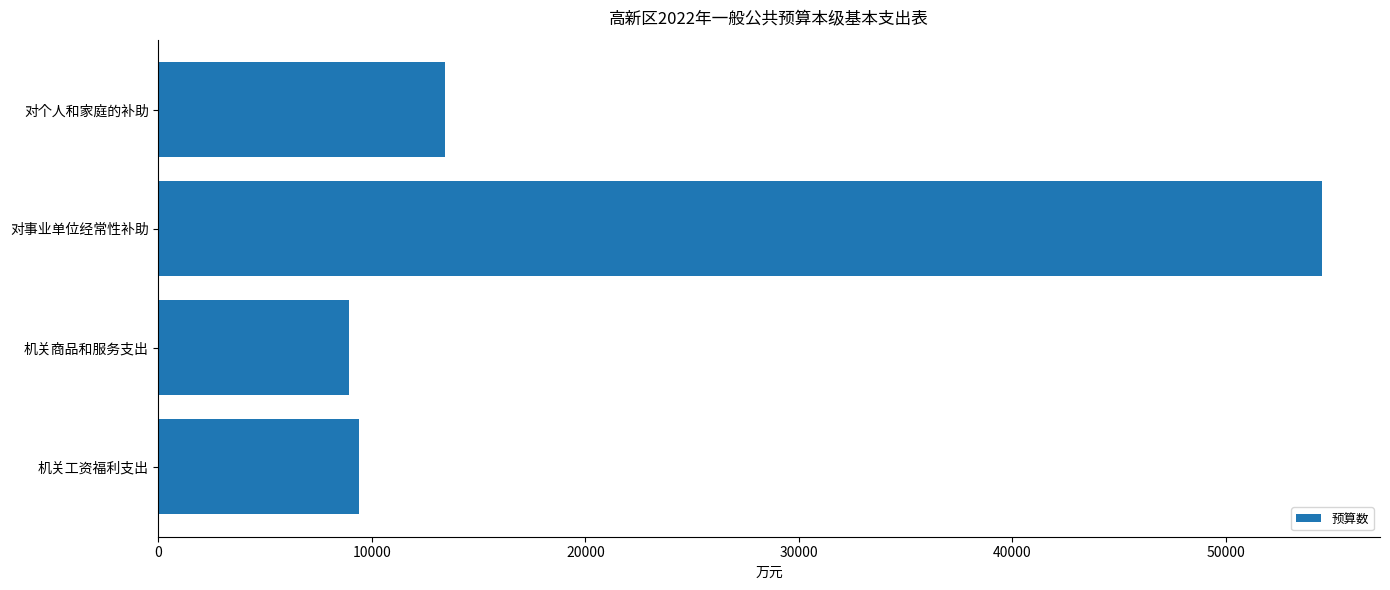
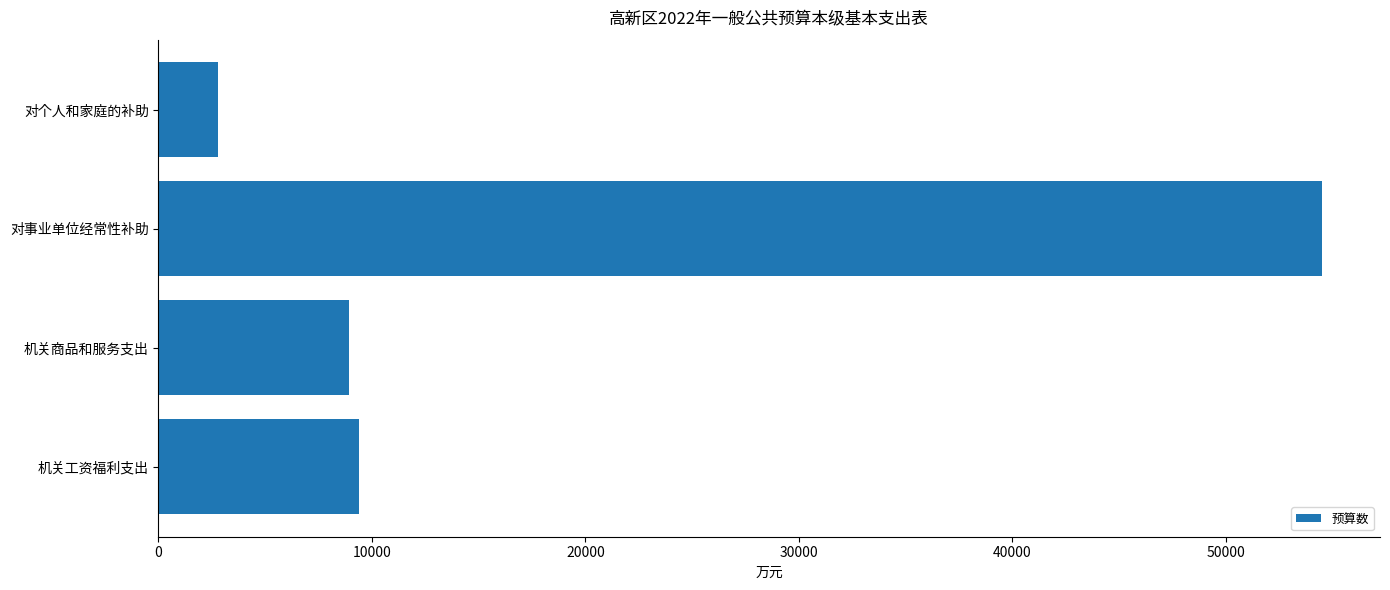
对个人和家庭的补助: 13400 -> 2800
